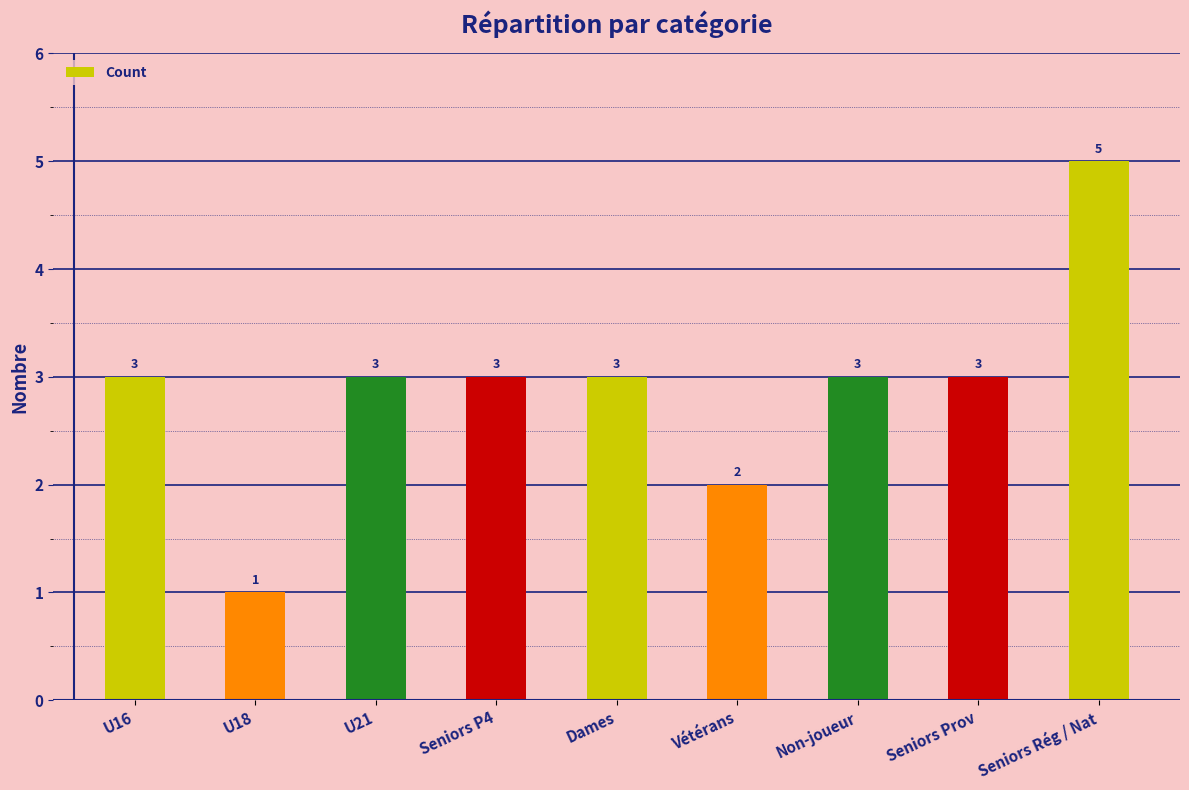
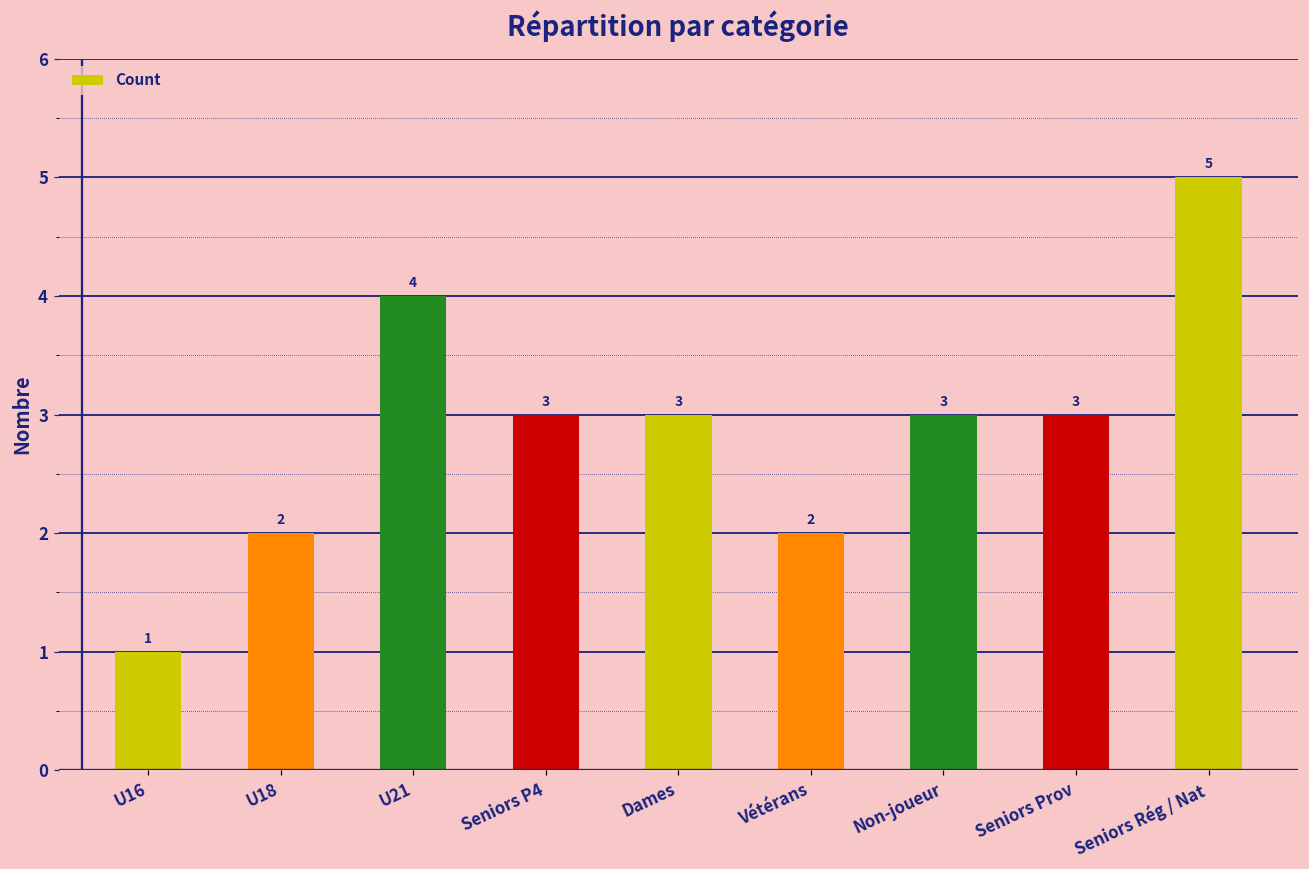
U16: 3 -> 1
U18: 1 -> 2
U21: 3 -> 4
